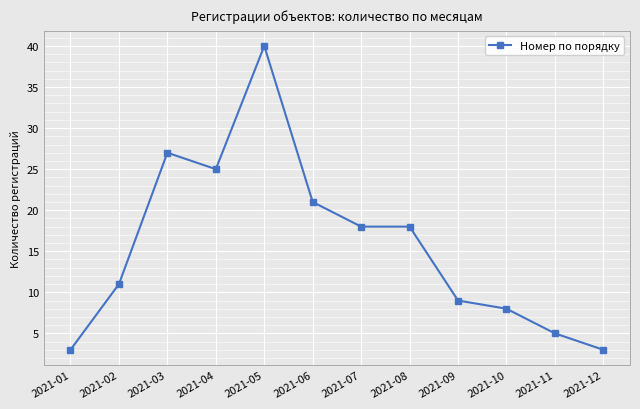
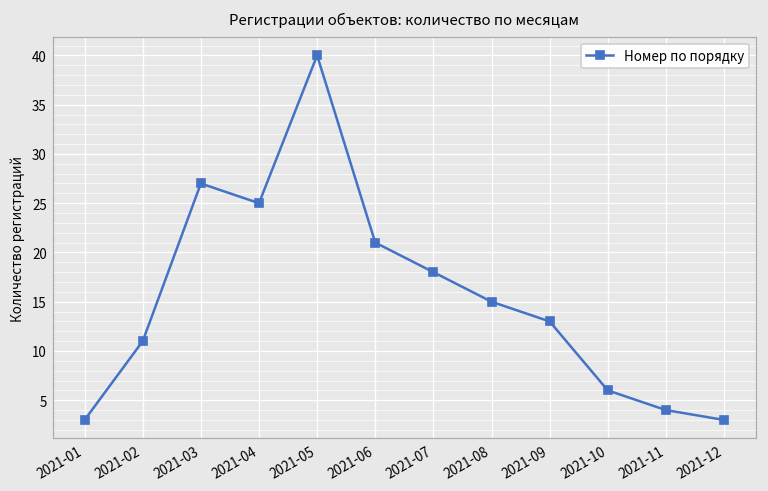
2021-08: 18 -> 15
2021-09: 9 -> 13
2021-10: 8 -> 6
2021-11: 5 -> 4
